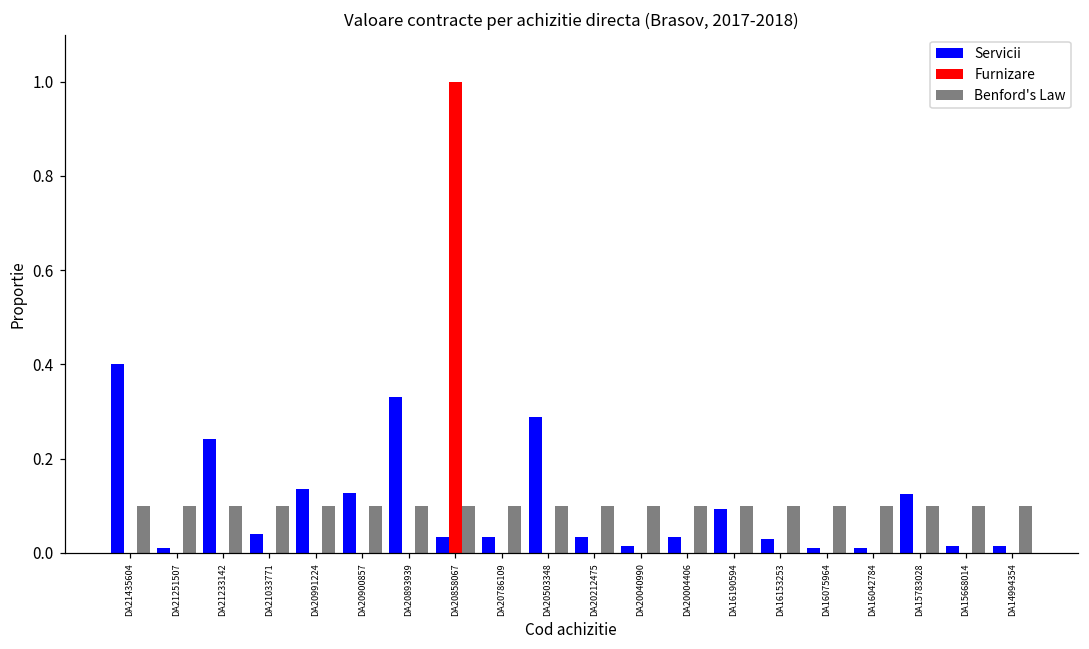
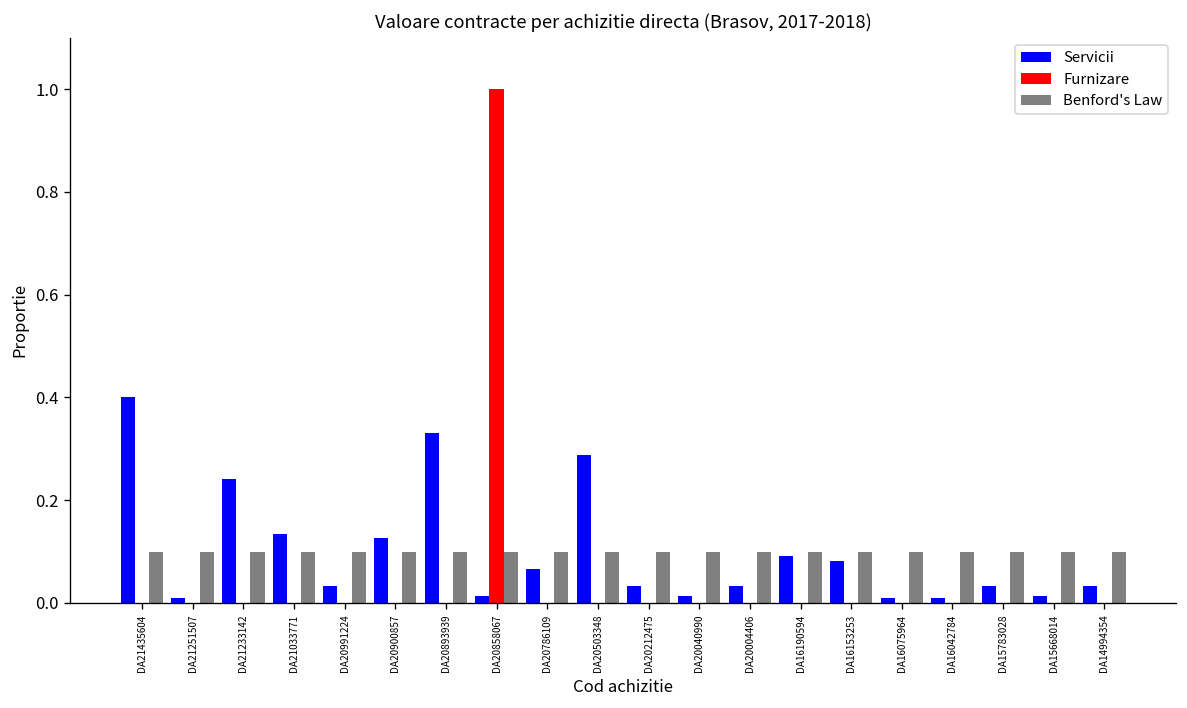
Servicii, DA21033771: 0.04 -> 0.13
Servicii, DA20991224: 0.14 -> 0.03
Servicii, DA20858067: 0.03 -> 0.01
Servicii, DA20786109: 0.03 -> 0.07
Servicii, DA16153253: 0.03 -> 0.08
Servicii, DA15783028: 0.13 -> 0.03
Servicii, DA14994354: 0.01 -> 0.03
